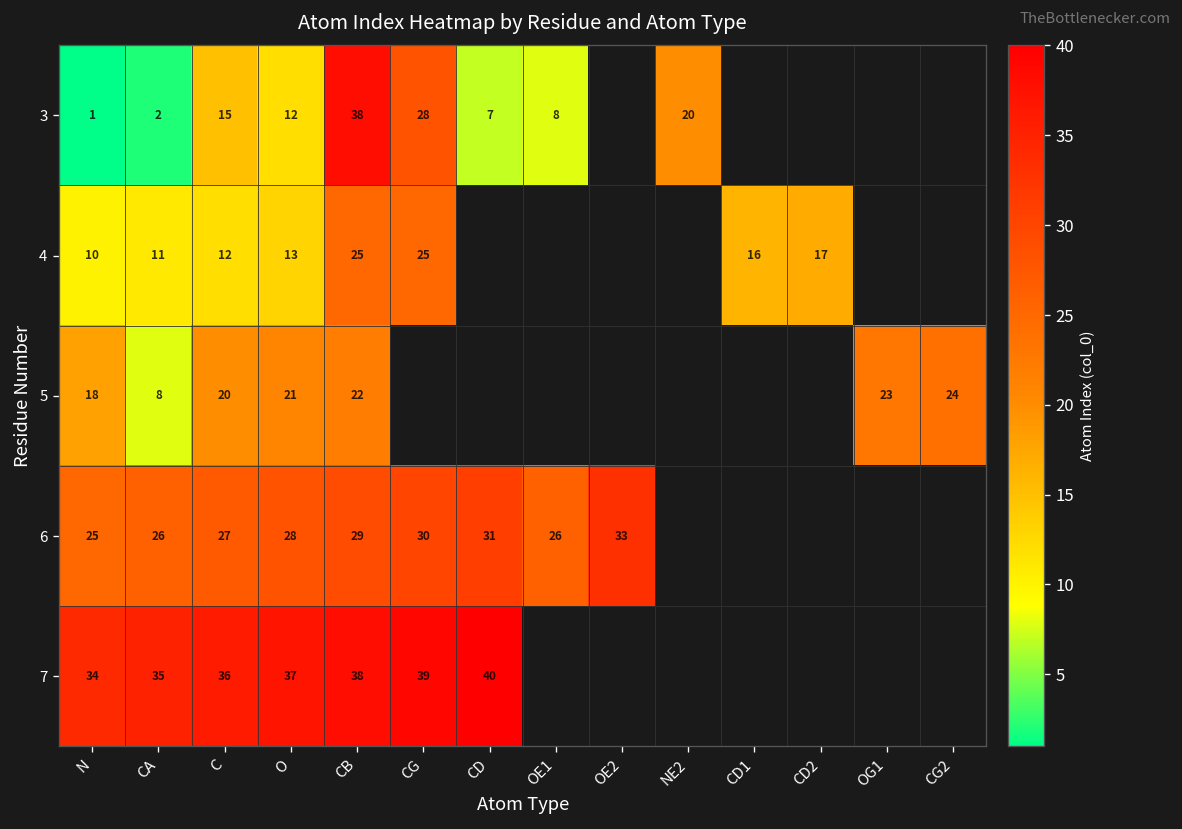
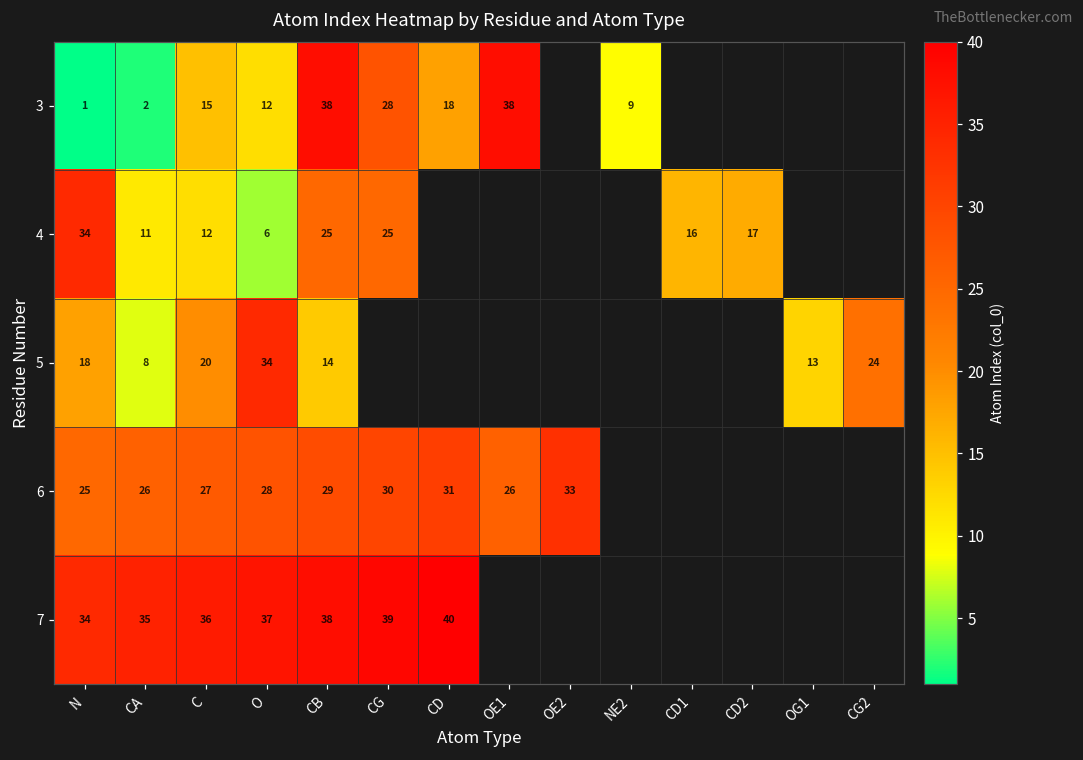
3, CD: 7 -> 18
3, OE1: 8 -> 38
3, NE2: 20 -> 9
4, N: 10 -> 34
4, O: 13 -> 6
5, O: 21 -> 34
5, CB: 22 -> 14
5, OG1: 23 -> 13
